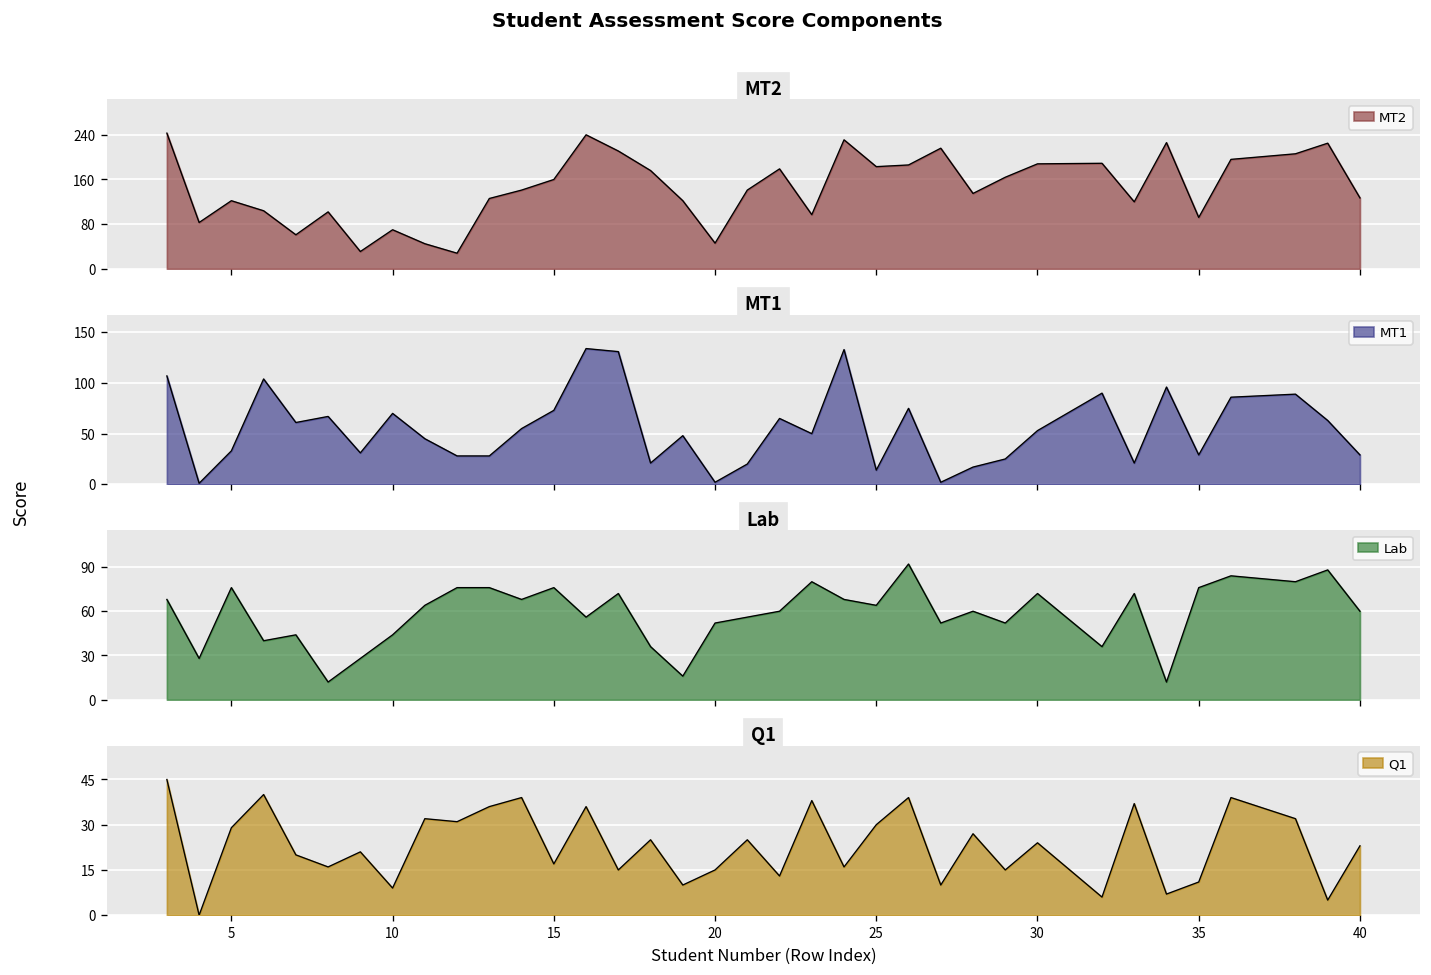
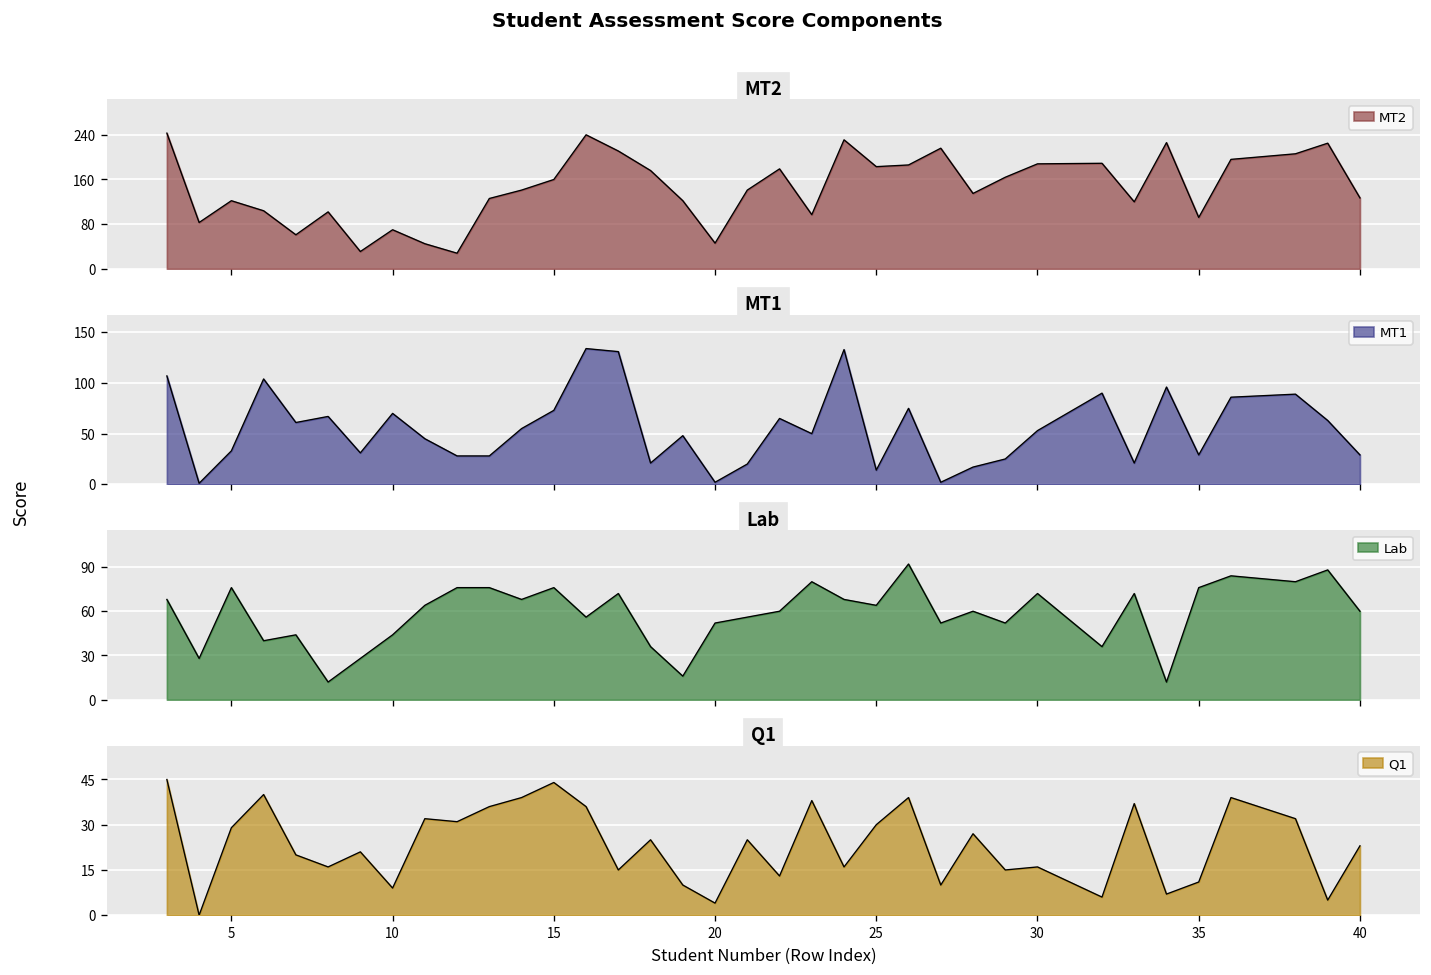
Q1, 15: 17 -> 44
Q1, 20: 15 -> 4
Q1, 30: 24 -> 16
